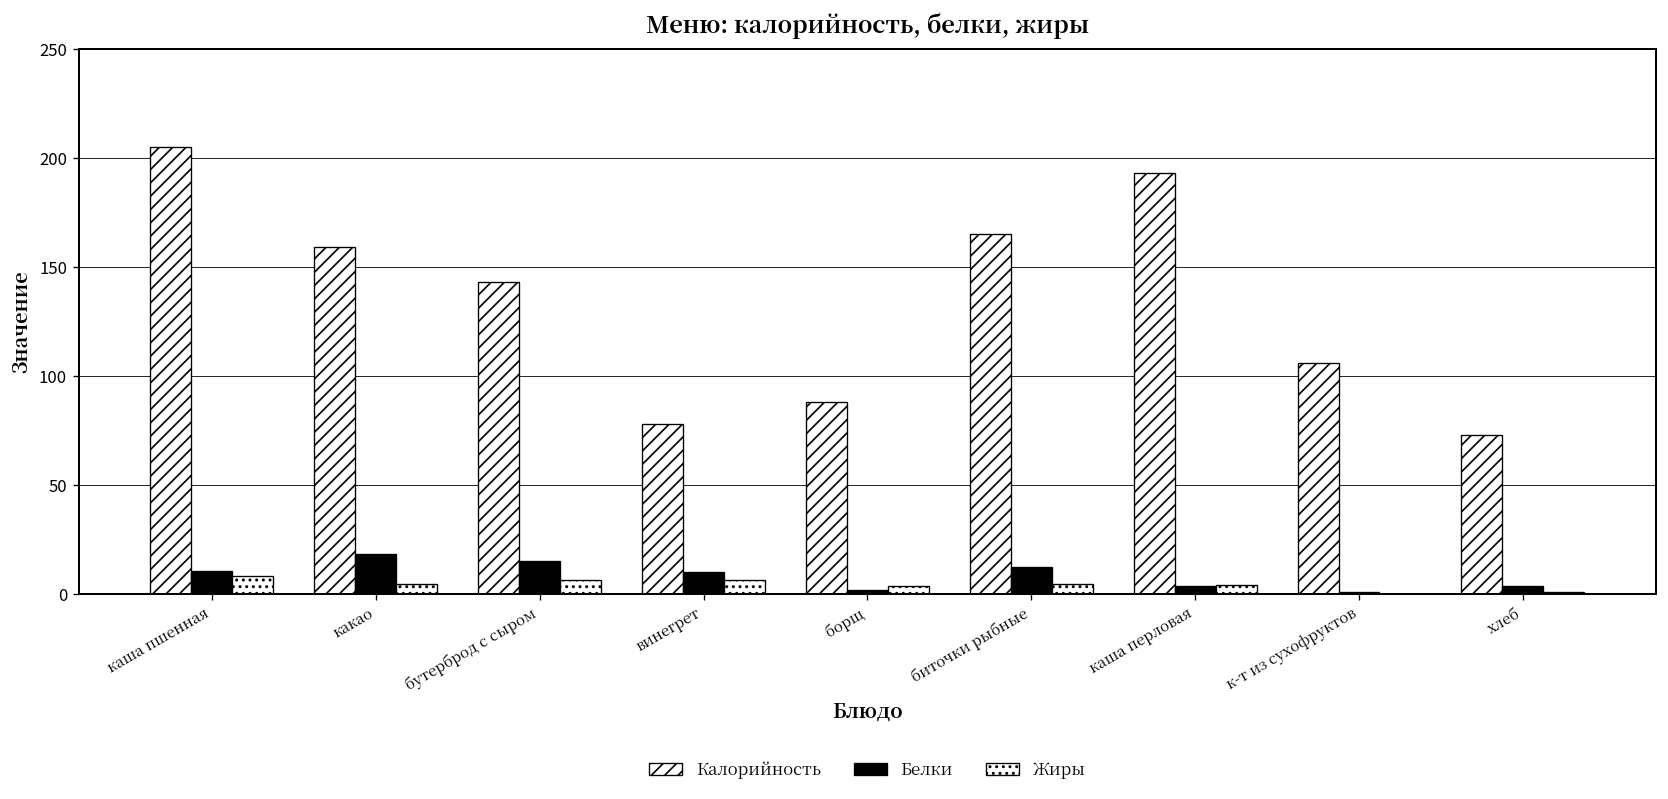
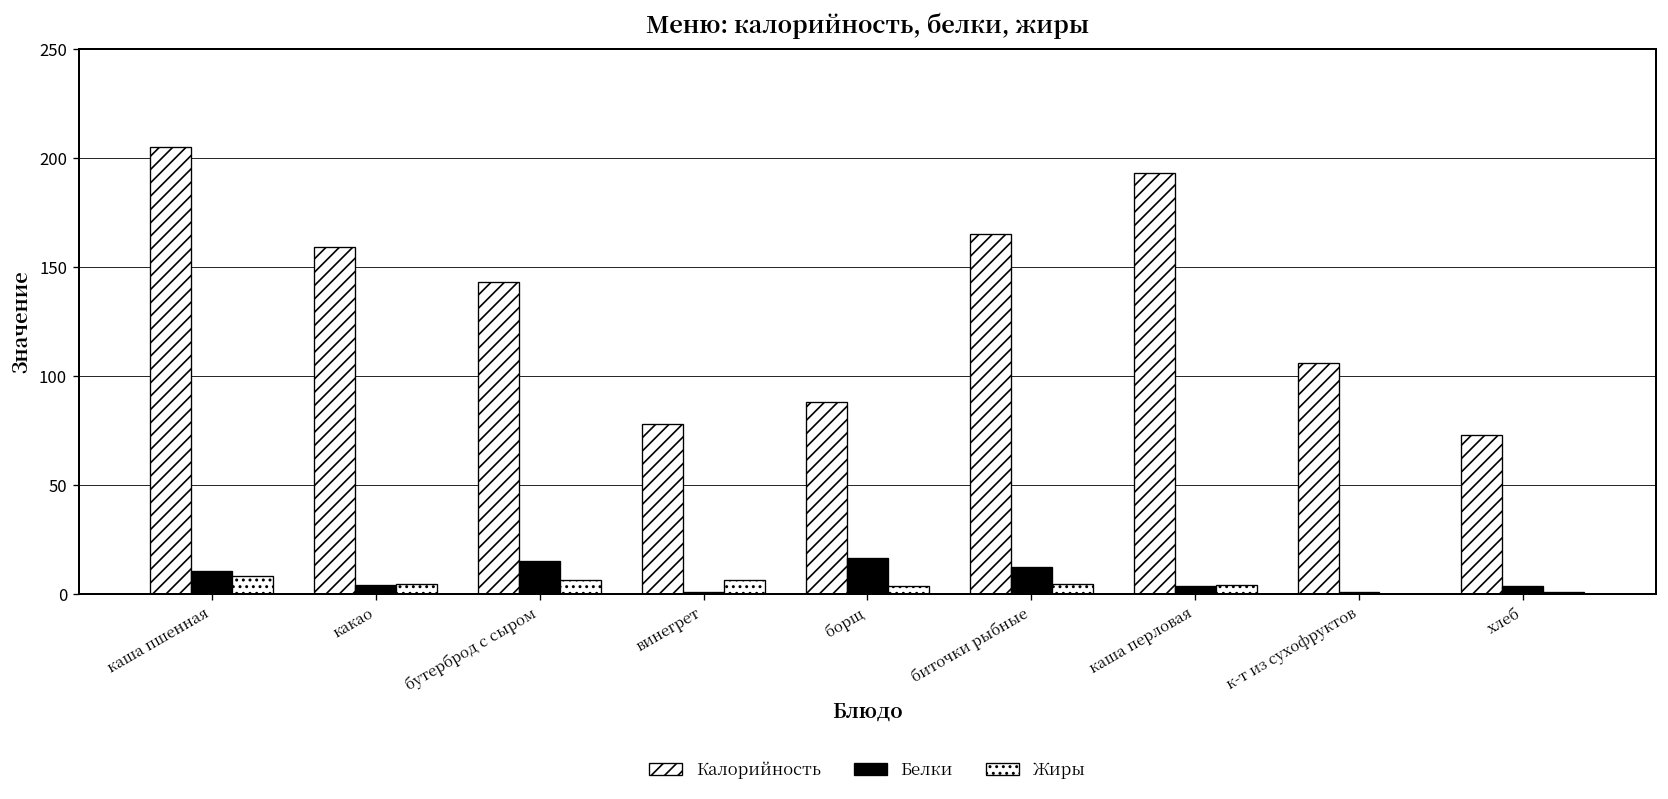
Белки, какао: 18 -> 4
Белки, винегрет: 10 -> 1
Белки, борщ: 2 -> 17
